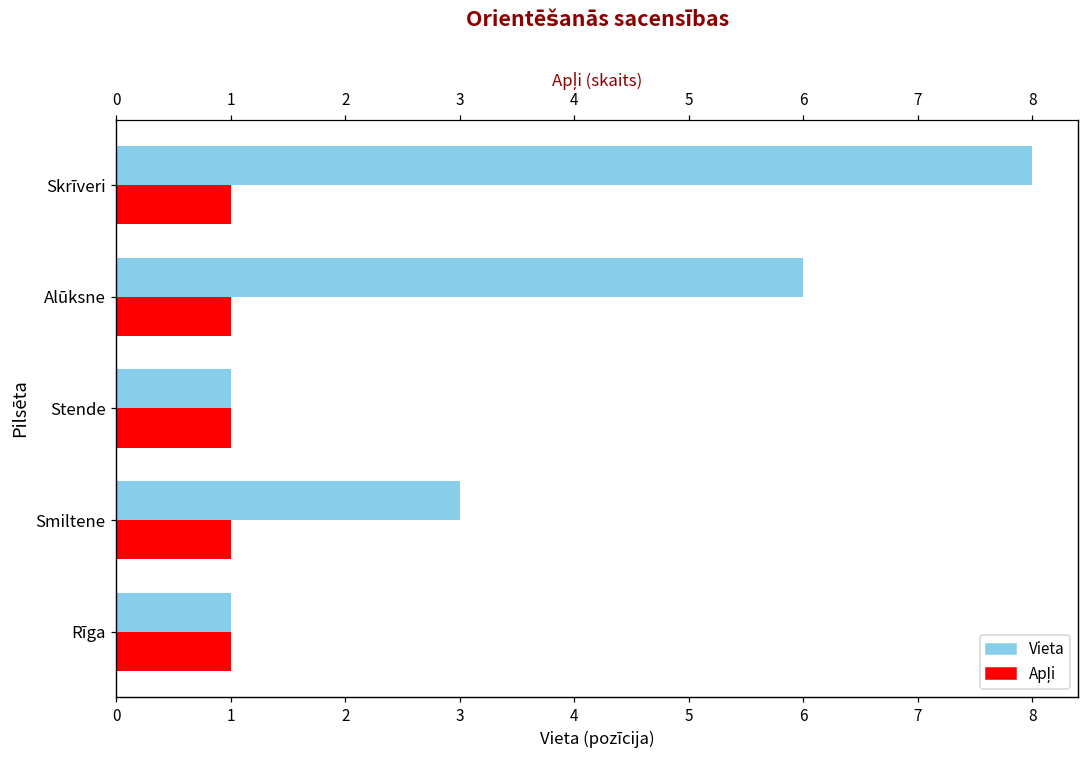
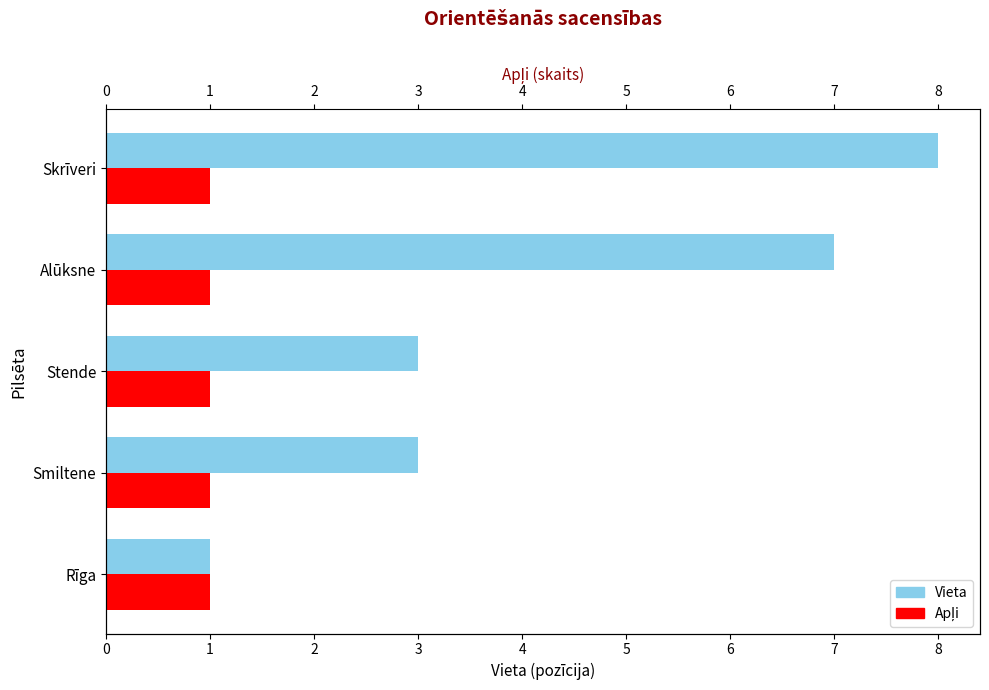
Vieta, Alūksne: 6 -> 7
Vieta, Stende: 1 -> 3
